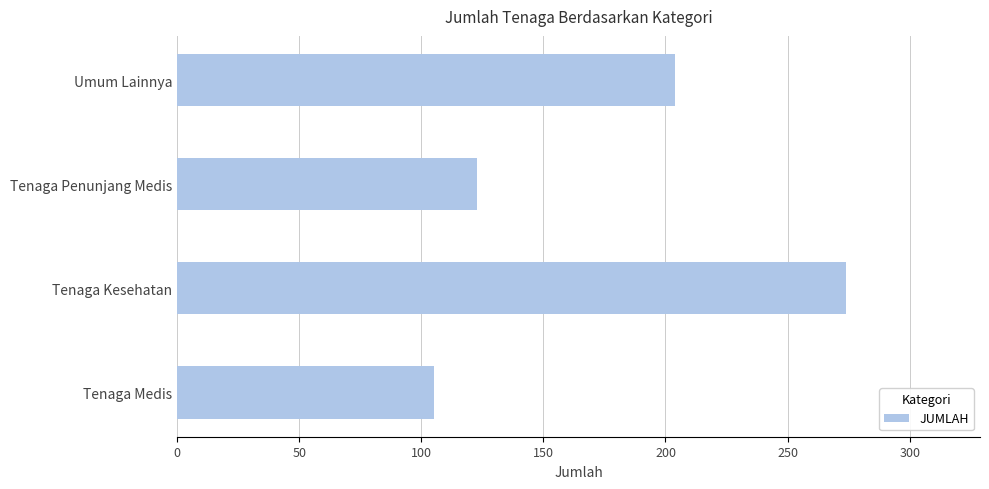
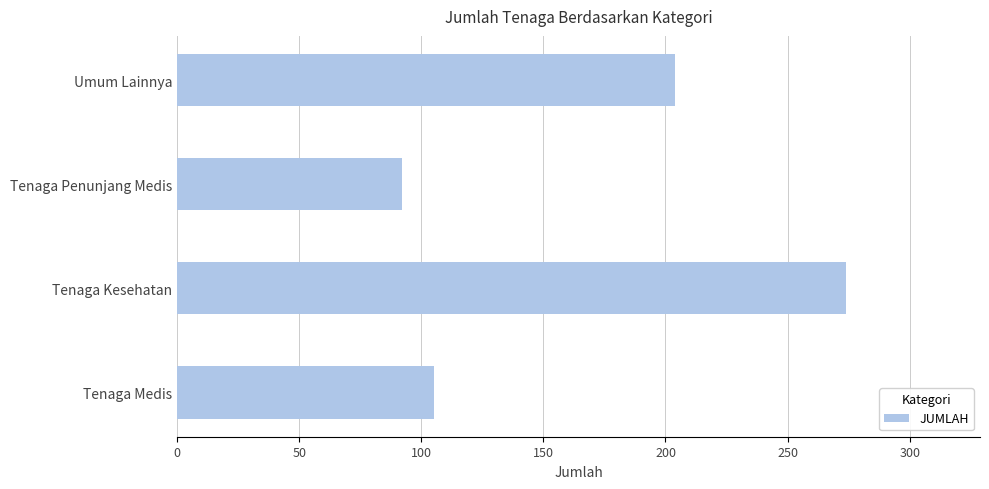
Tenaga Penunjang Medis: 123 -> 92
